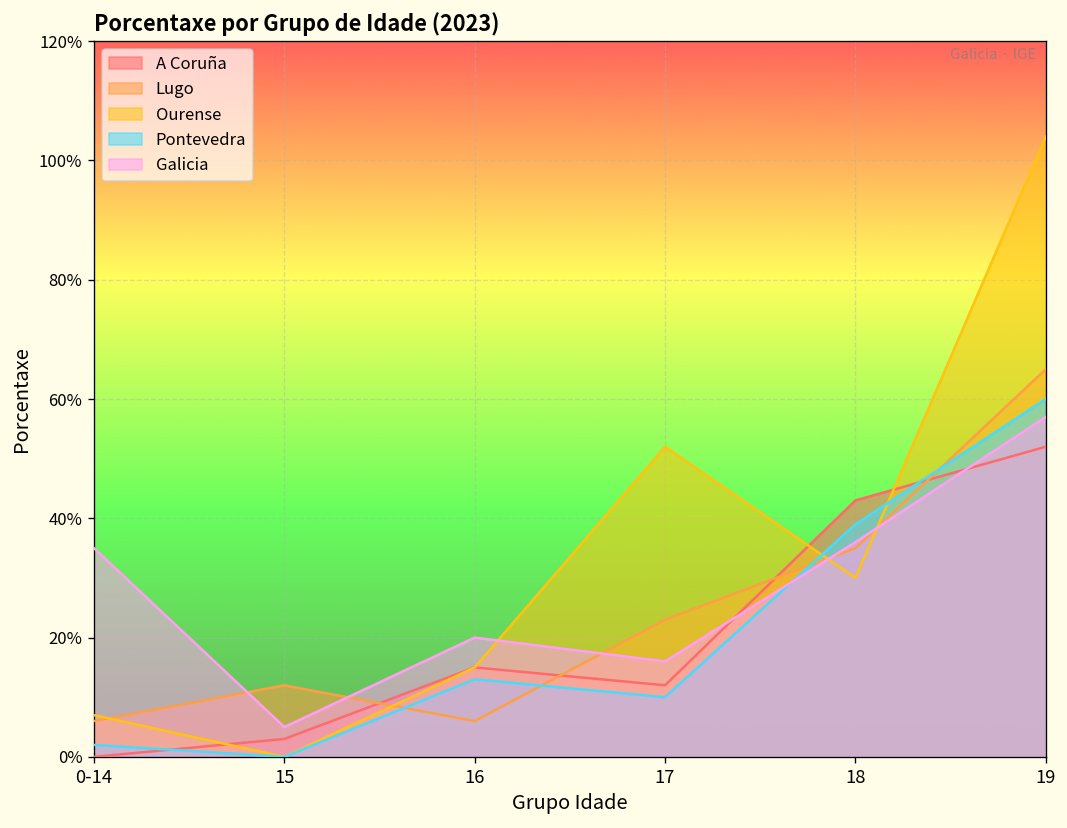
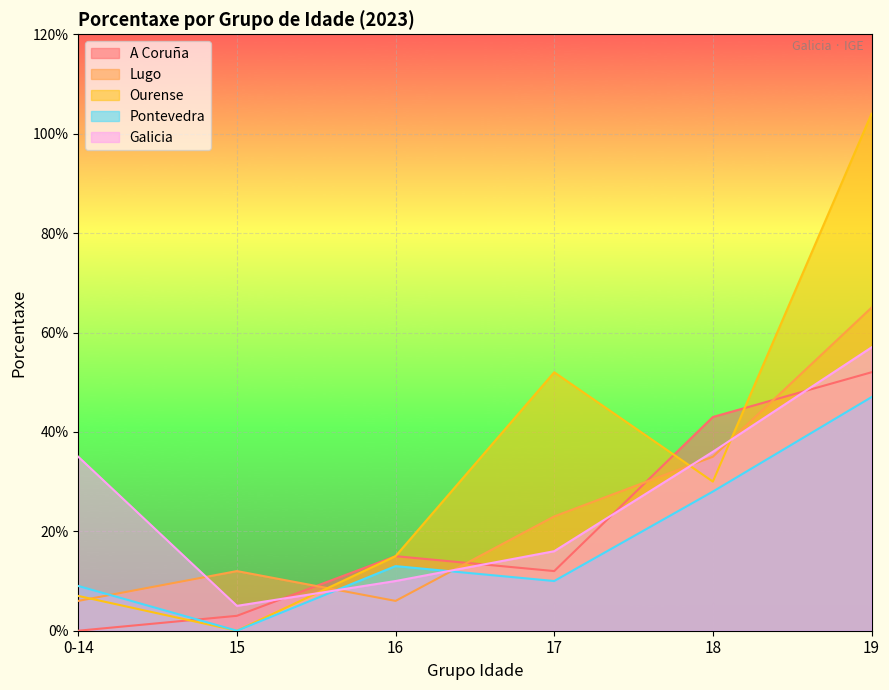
Pontevedra, 0-14: 2% -> 9%
Galicia, 16: 20% -> 10%
Pontevedra, 18: 39% -> 28%
Pontevedra, 19: 60% -> 47%
